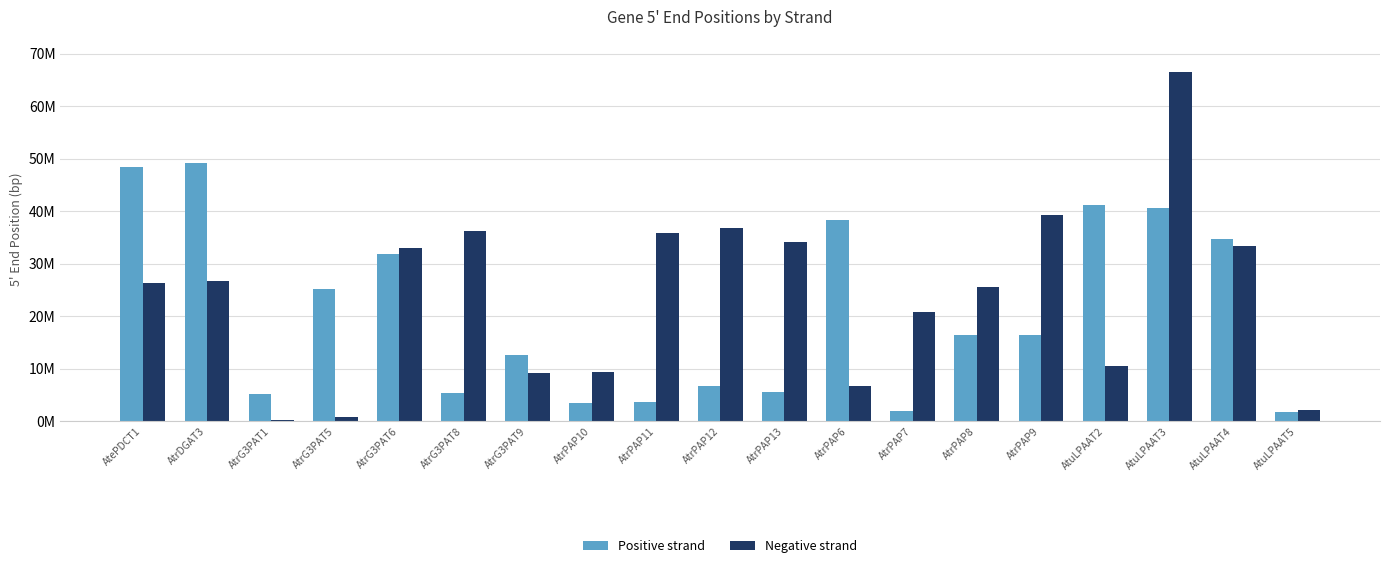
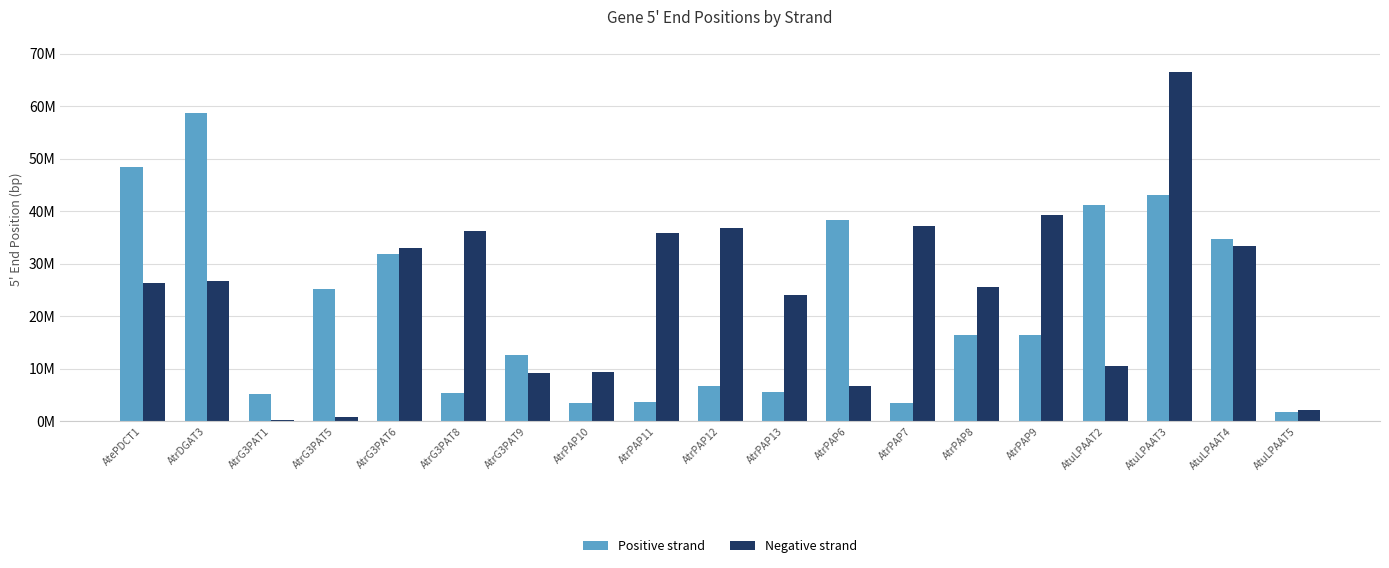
Positive strand, AtrDGAT3: 49000000 -> 59000000
Negative strand, AtrPAP13: 34000000 -> 24000000
Positive strand, AtrPAP7: 2000000 -> 3000000
Negative strand, AtrPAP7: 21000000 -> 37000000
Positive strand, AtuLPAAT3: 41000000 -> 43000000
